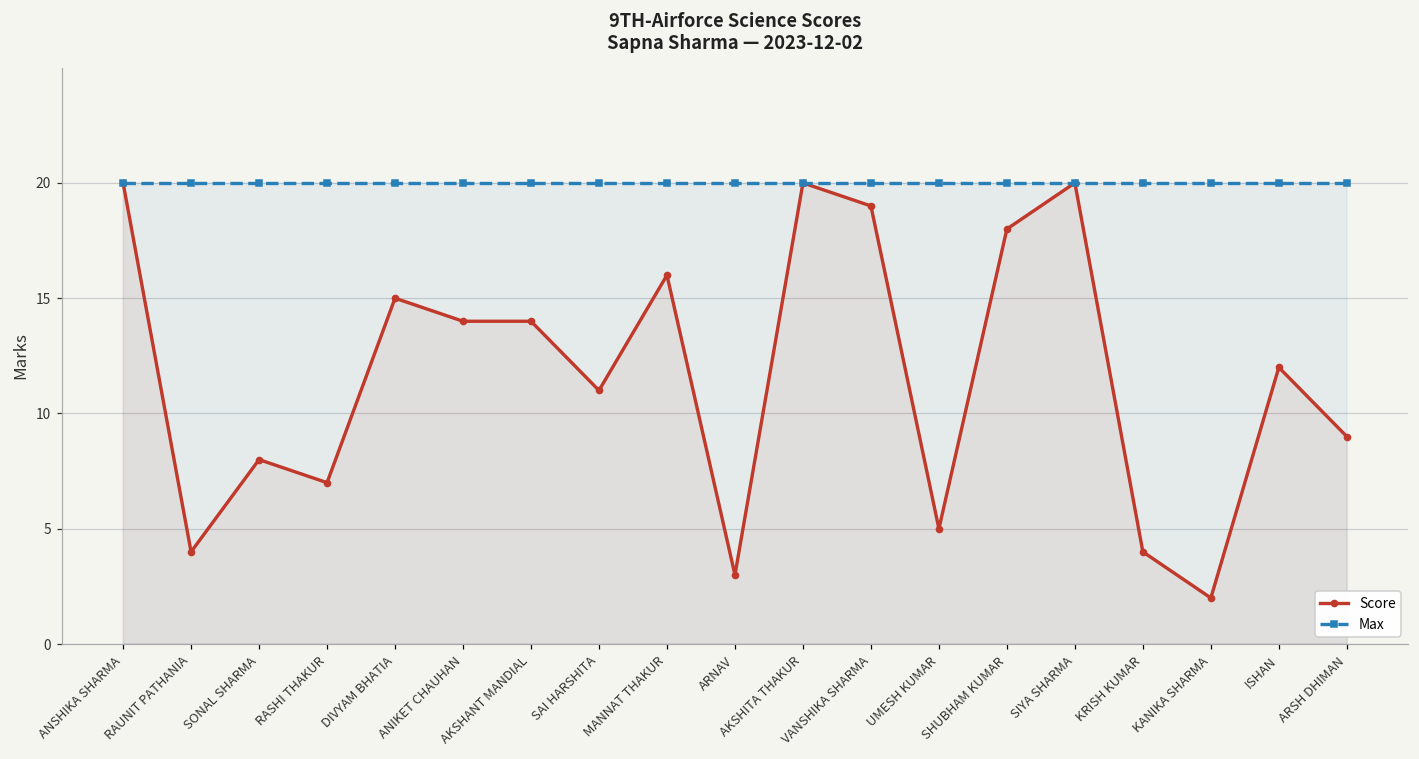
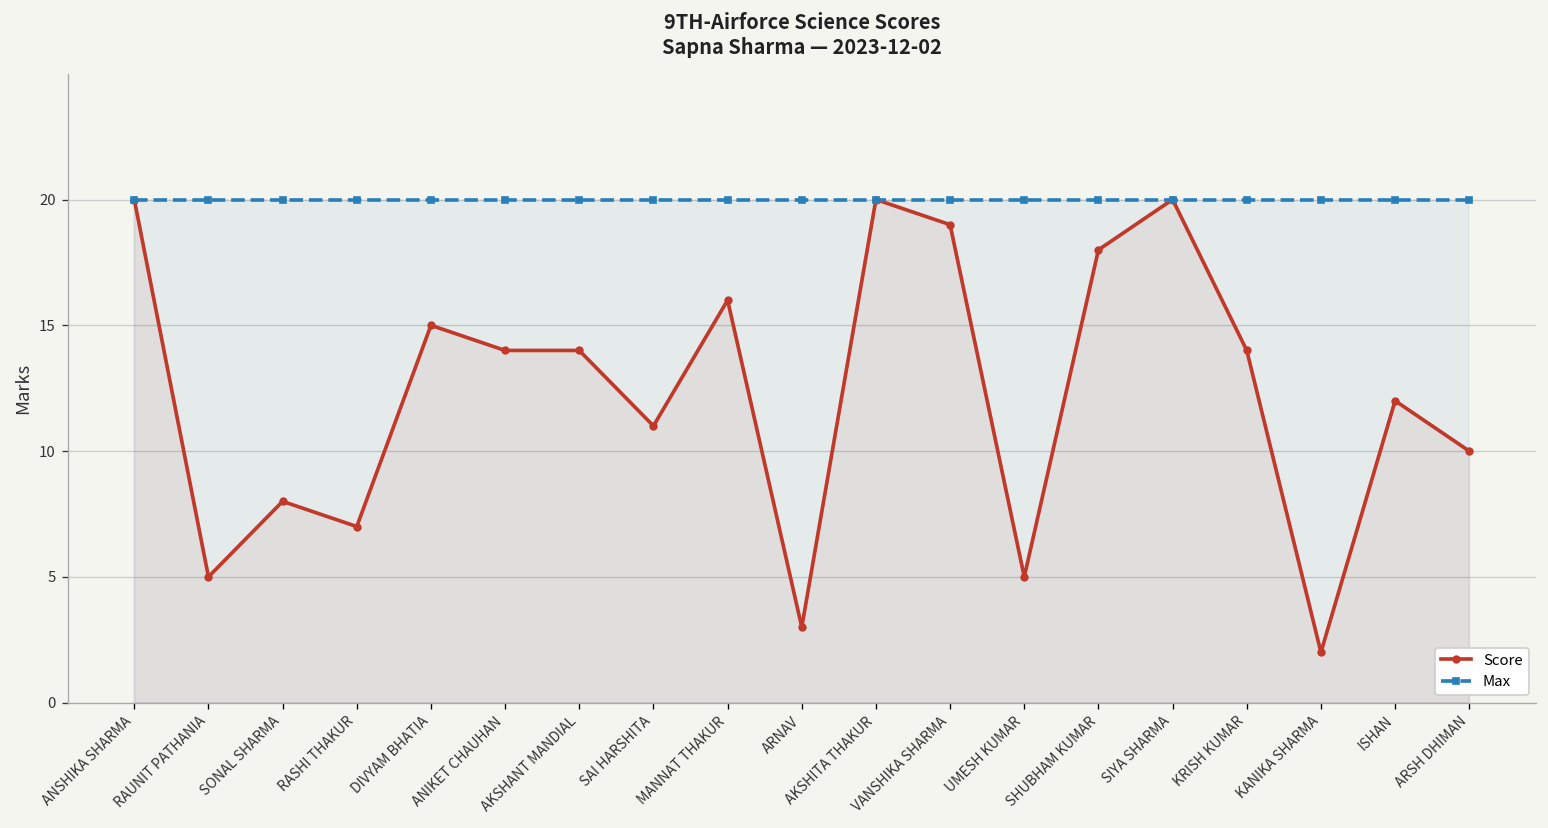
Score, RAUNIT PATHANIA: 4 -> 5
Score, KRISH KUMAR: 4 -> 14
Score, ARSH DHIMAN: 9 -> 10
